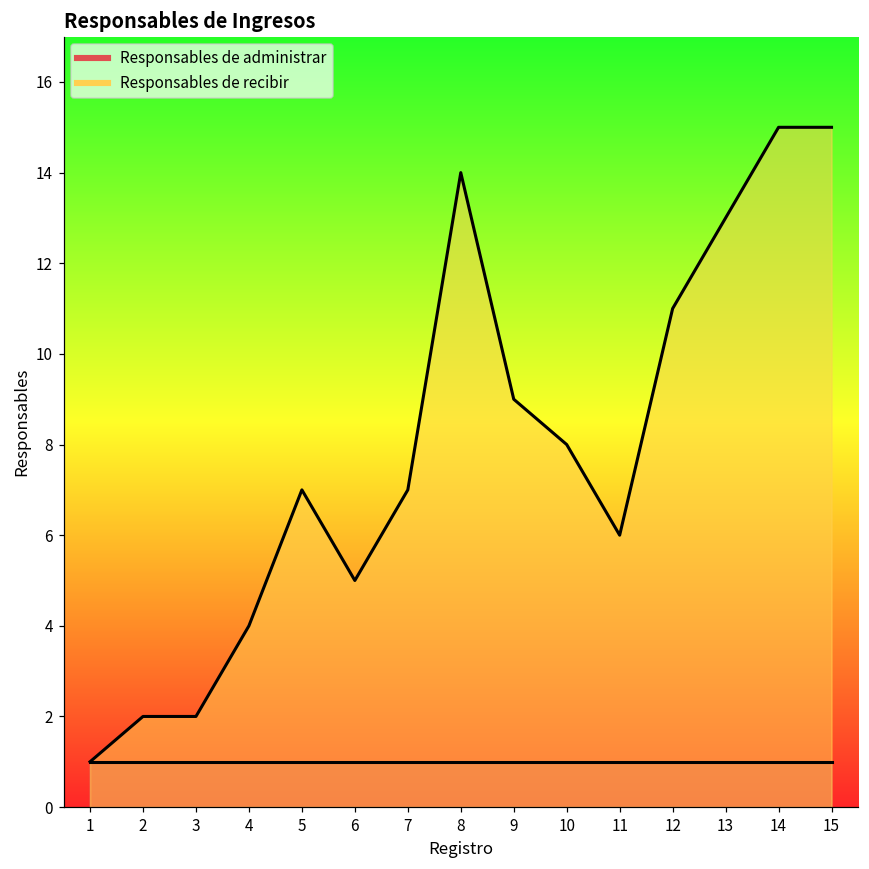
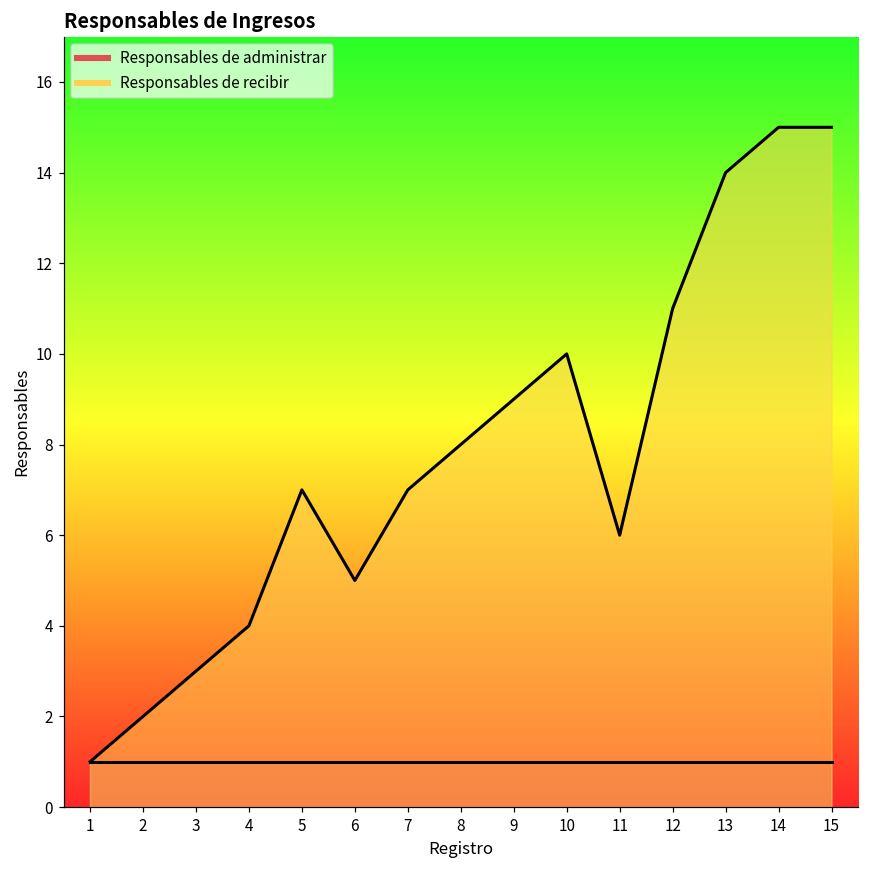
Responsables de recibir, 3: 2 -> 3
Responsables de recibir, 8: 14 -> 8
Responsables de recibir, 10: 8 -> 10
Responsables de recibir, 13: 13 -> 14
